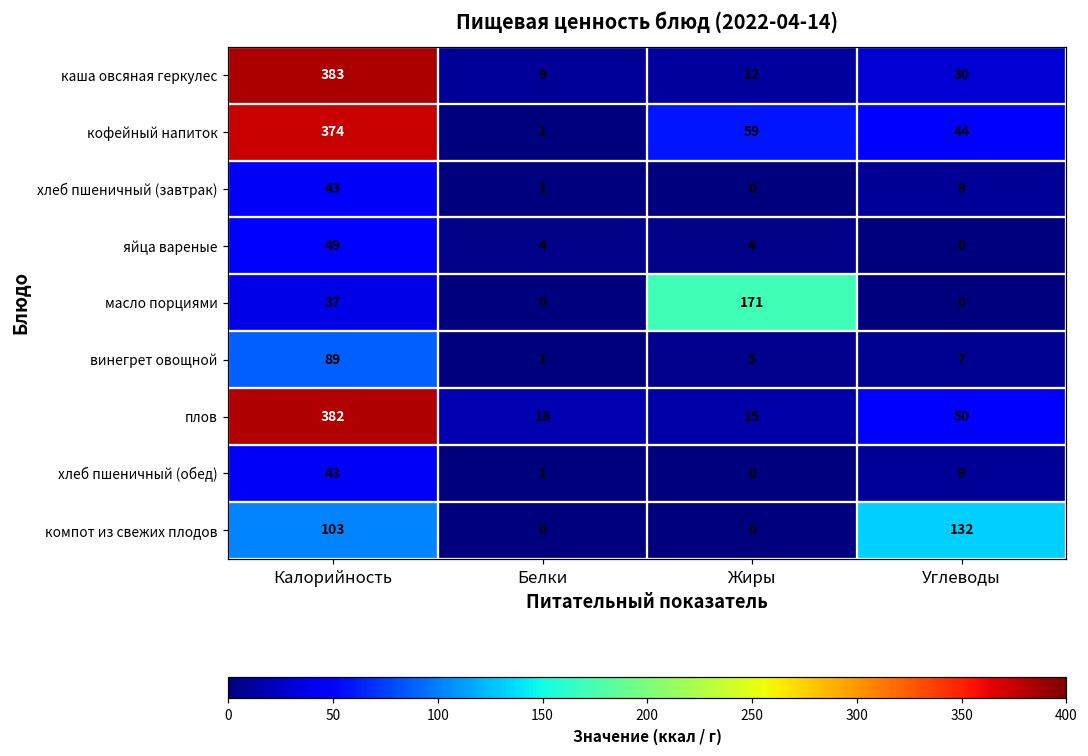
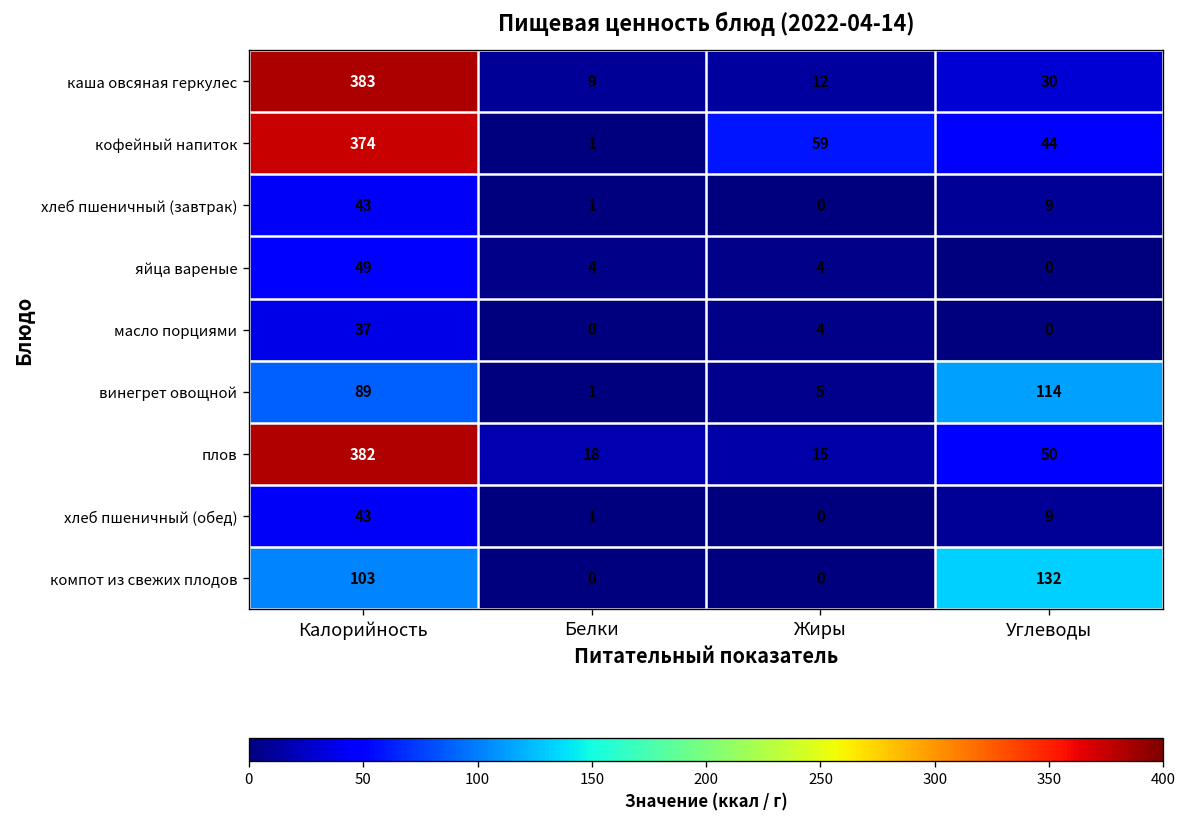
масло порциями, Жиры: 171 -> 4
винегрет овощной, Углеводы: 7 -> 114
